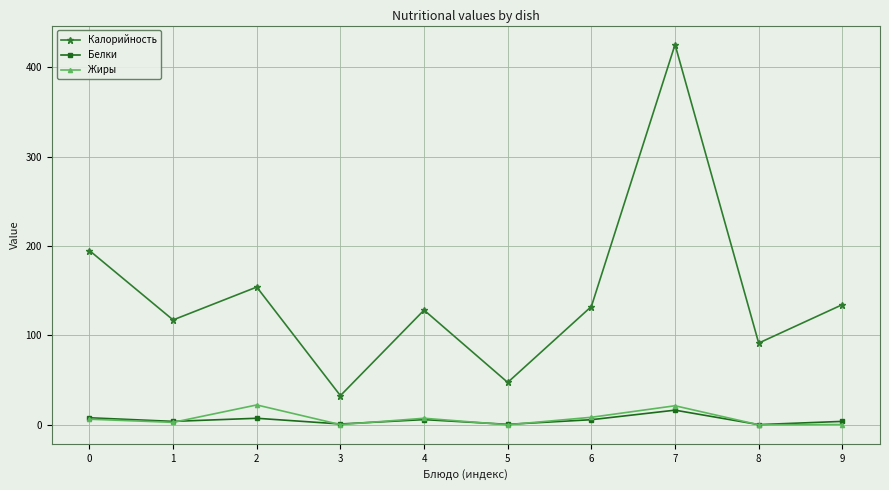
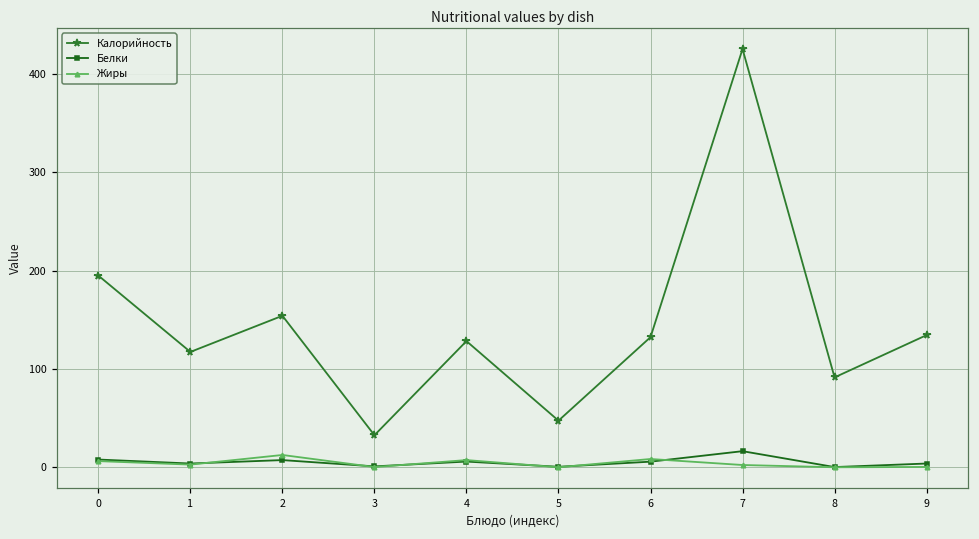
Жиры, 2: 20 -> 10
Жиры, 7: 20 -> 0
